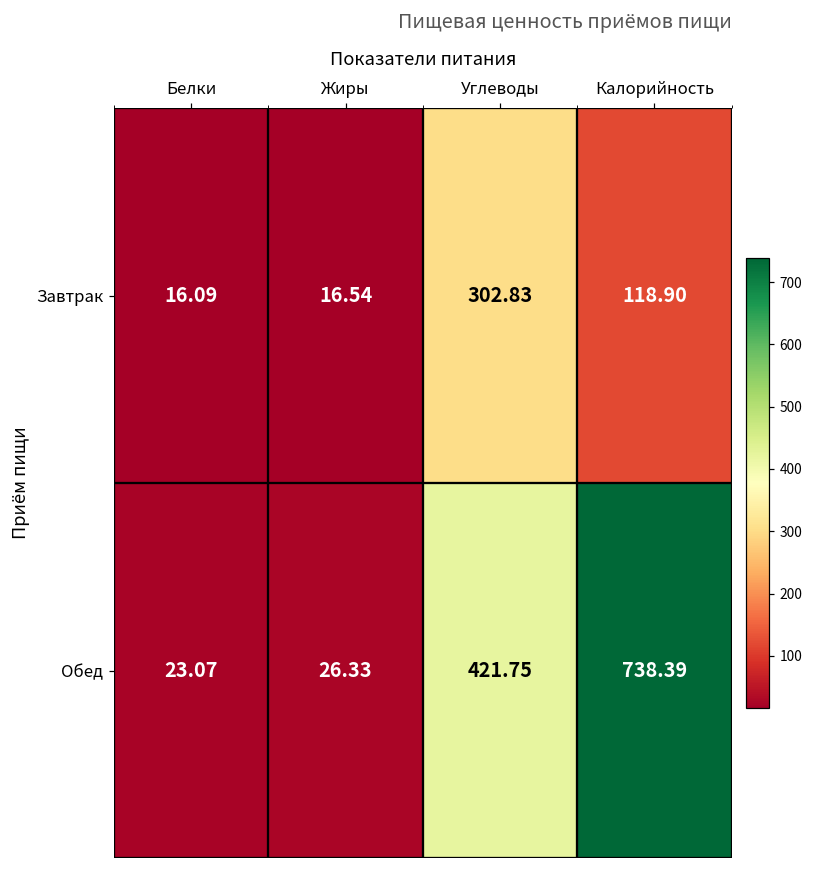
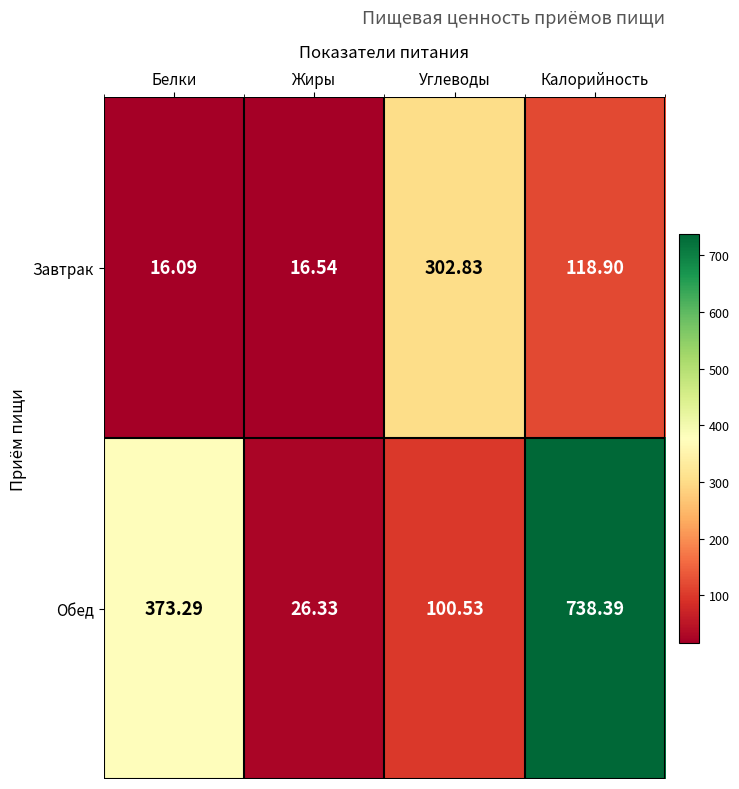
Обед, Белки: 23.07 -> 373.29
Обед, Углеводы: 421.75 -> 100.53
